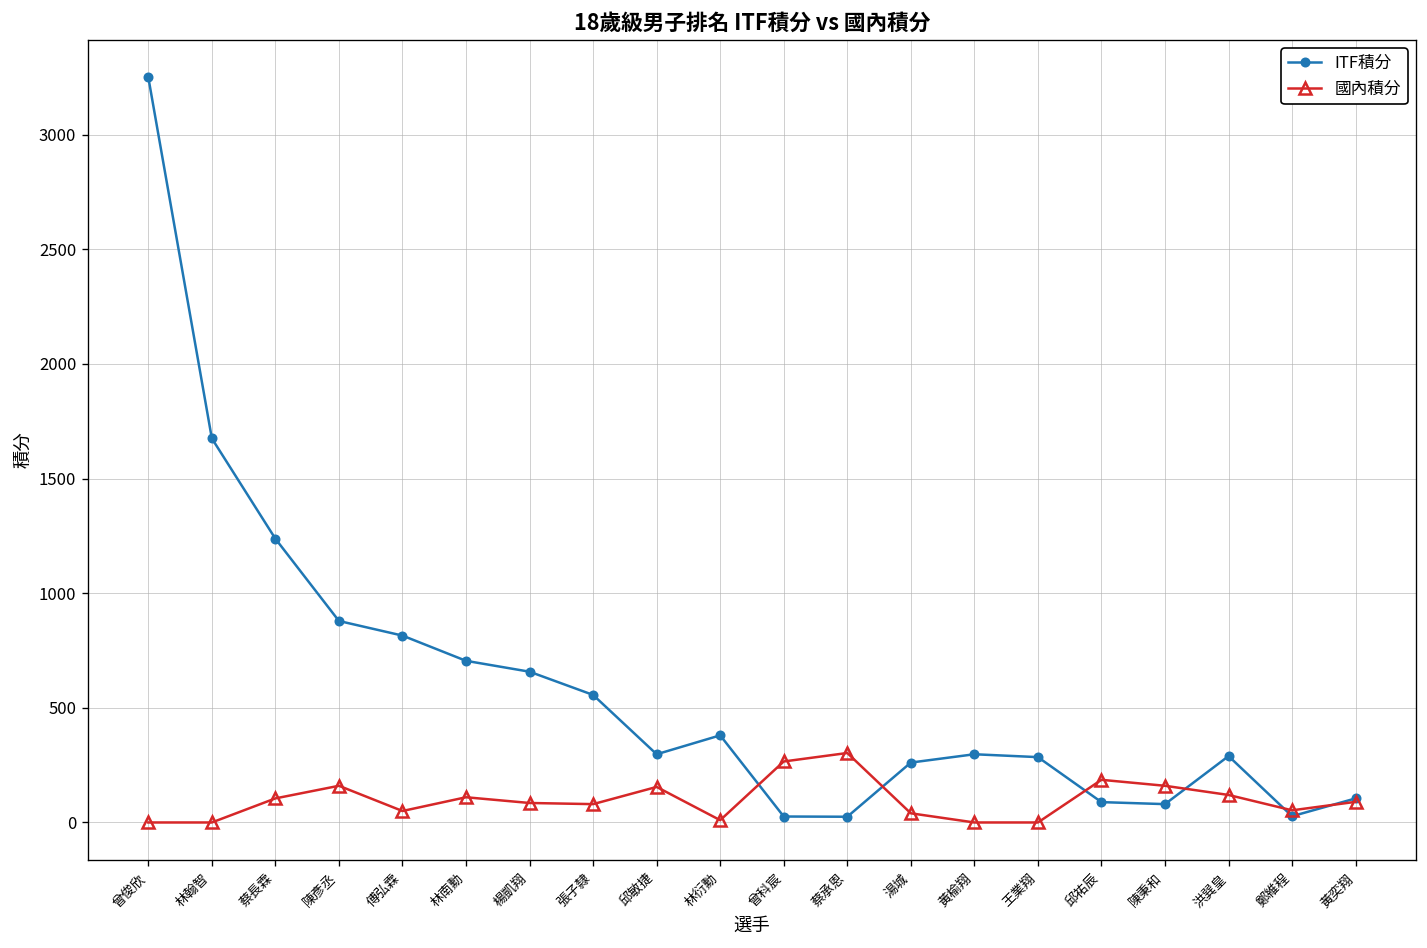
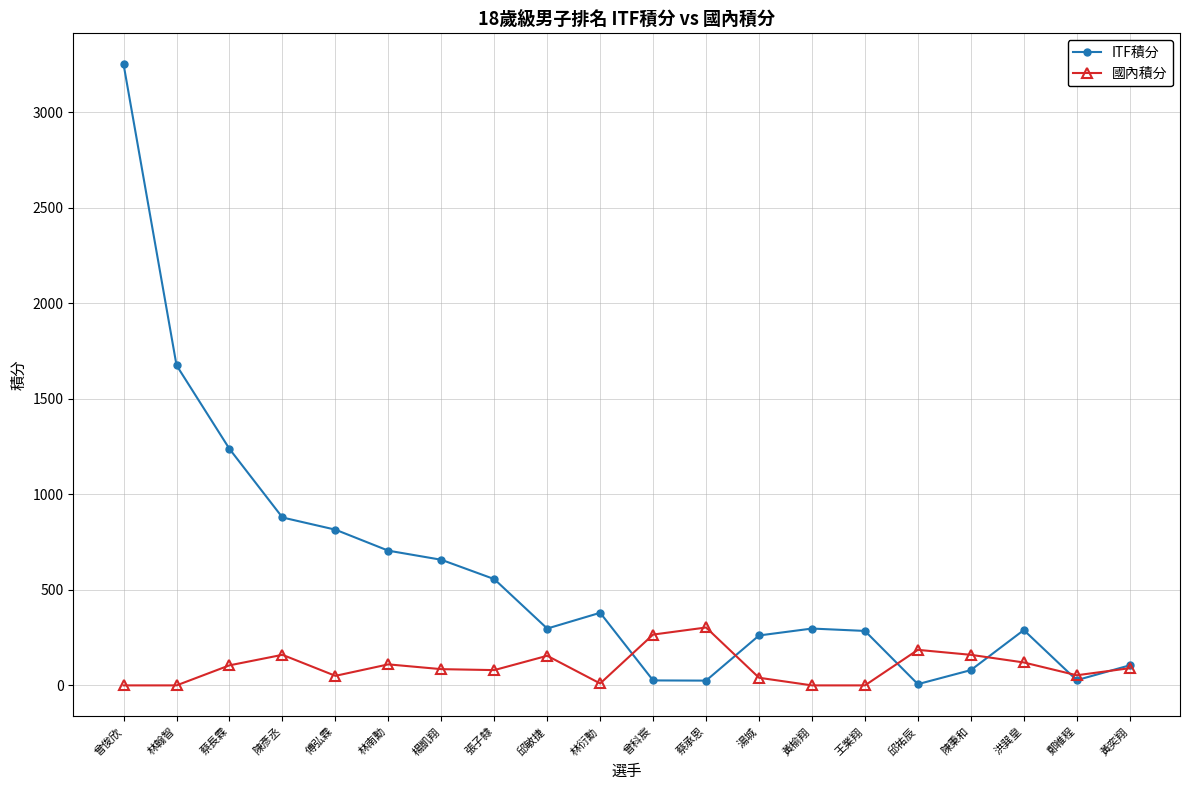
ITF積分, 邱祐辰: 90 -> 10
